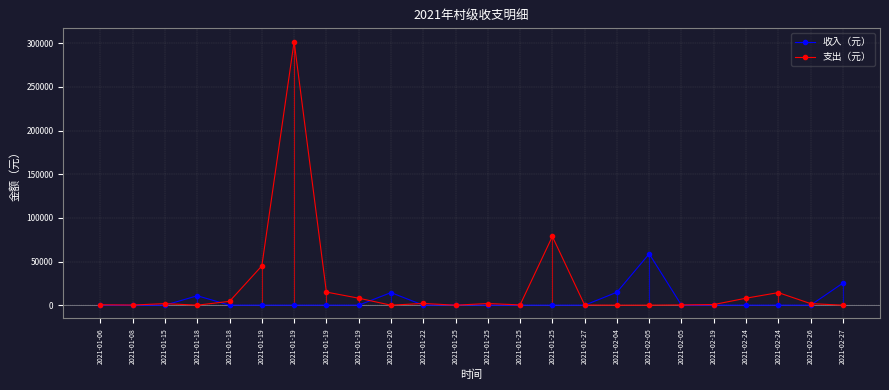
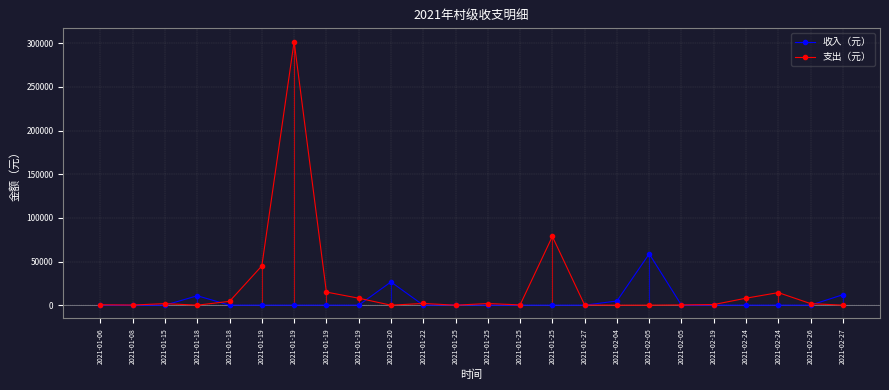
收入（元）, 2021-01-20: 10000 -> 30000
收入（元）, 2021-02-04: 10000 -> 0
收入（元）, 2021-02-27: 30000 -> 10000
